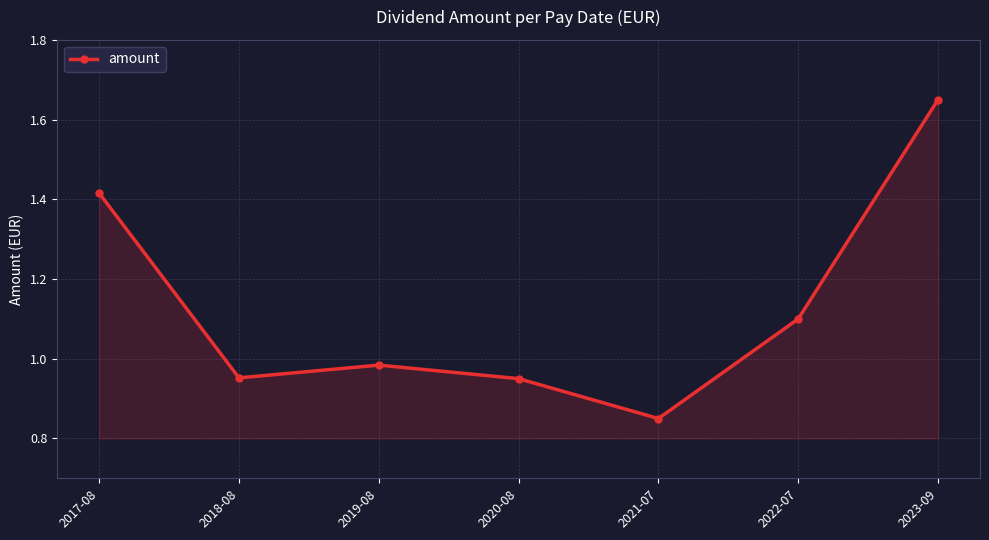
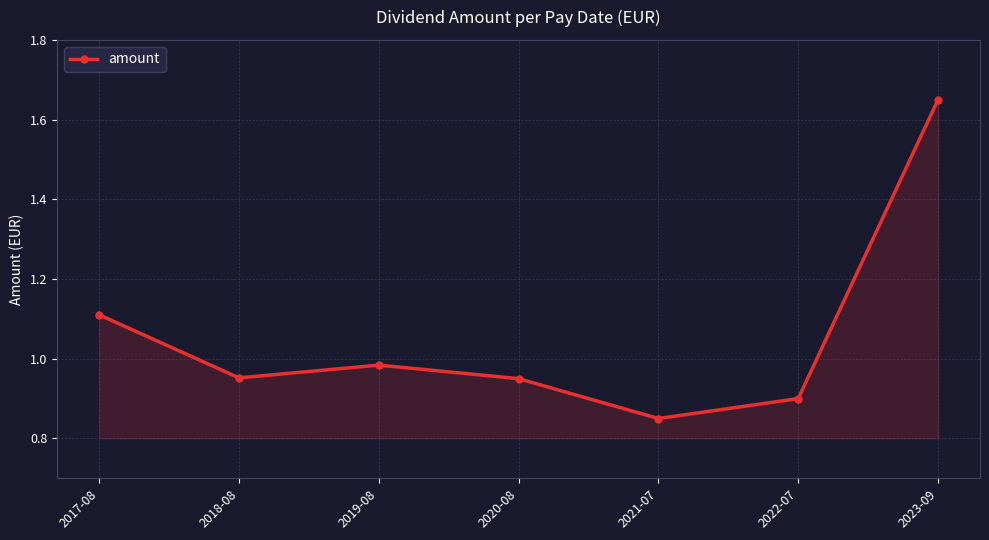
2017-08: 1.42 -> 1.11
2022-07: 1.1 -> 0.9
